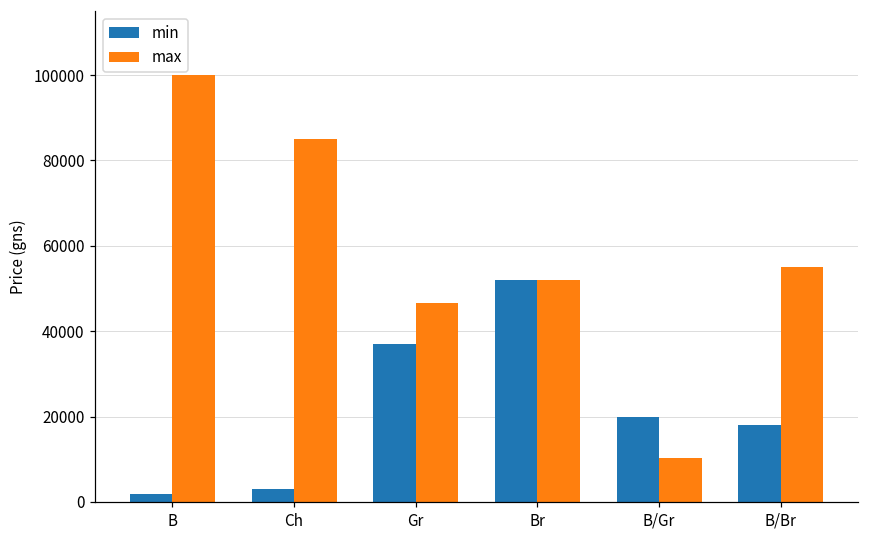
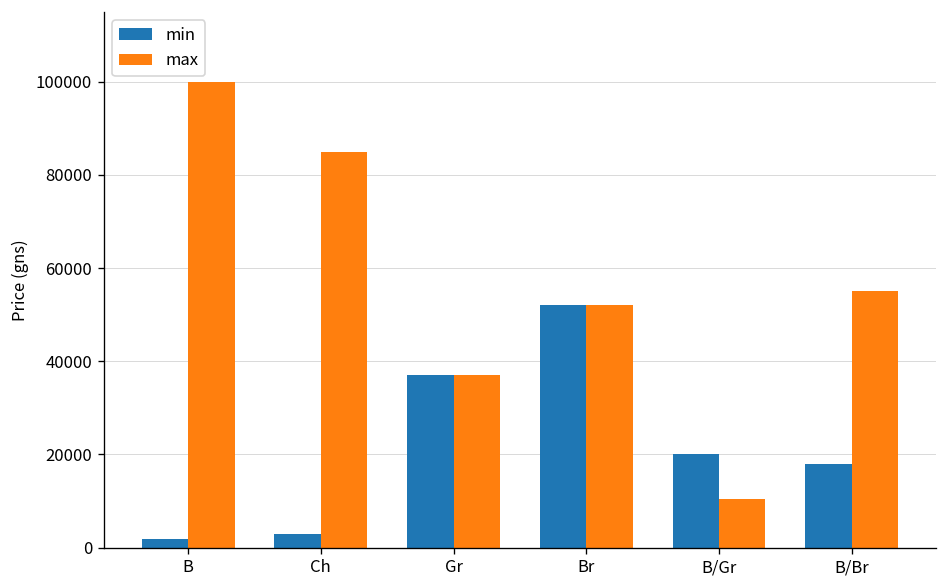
max, Gr: 46000 -> 37000
